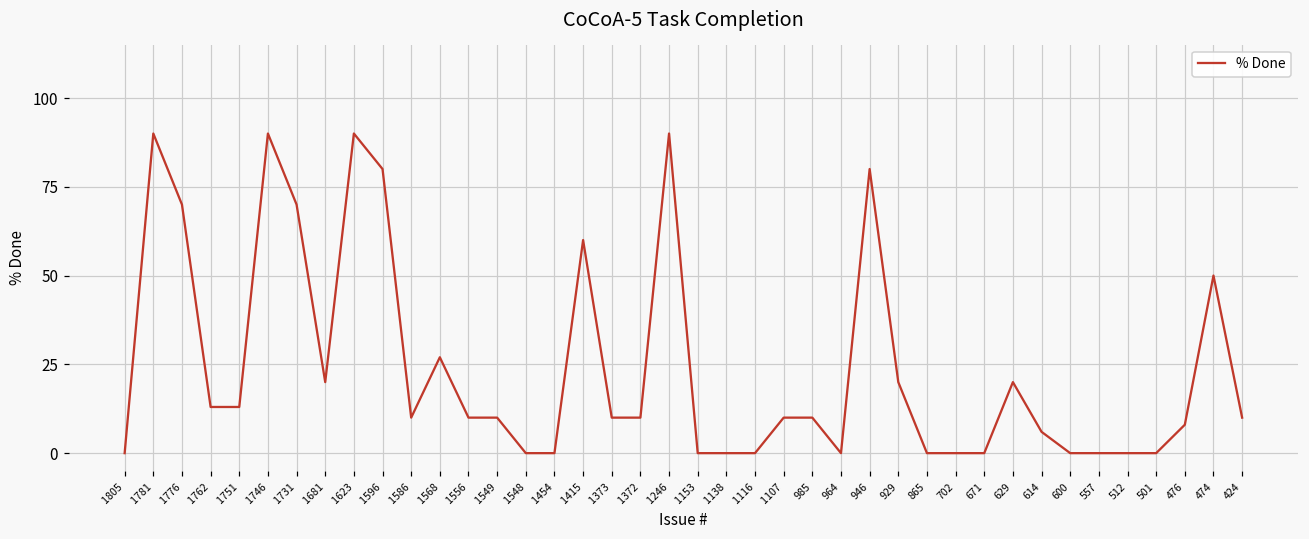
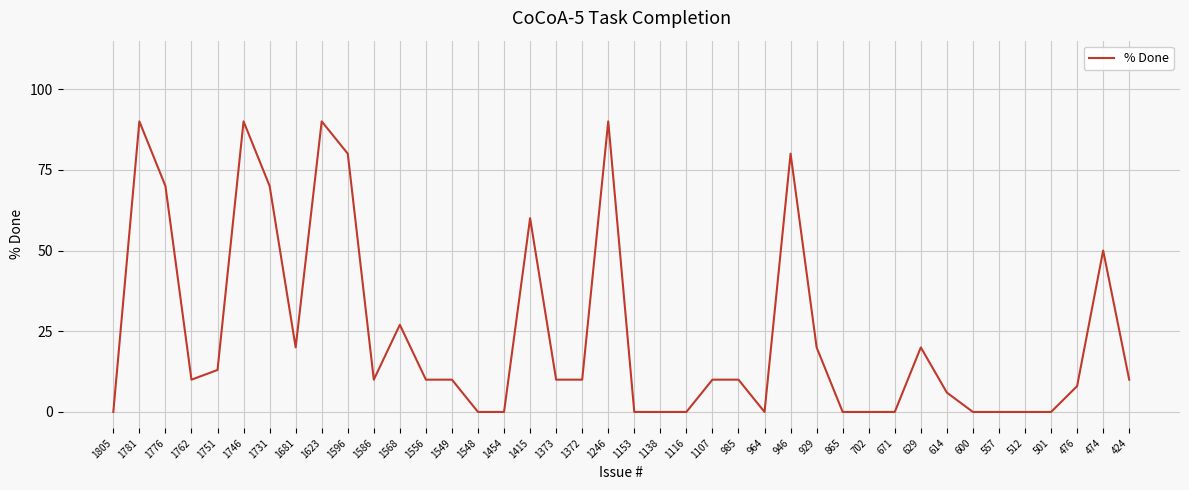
1762: 13 -> 10
